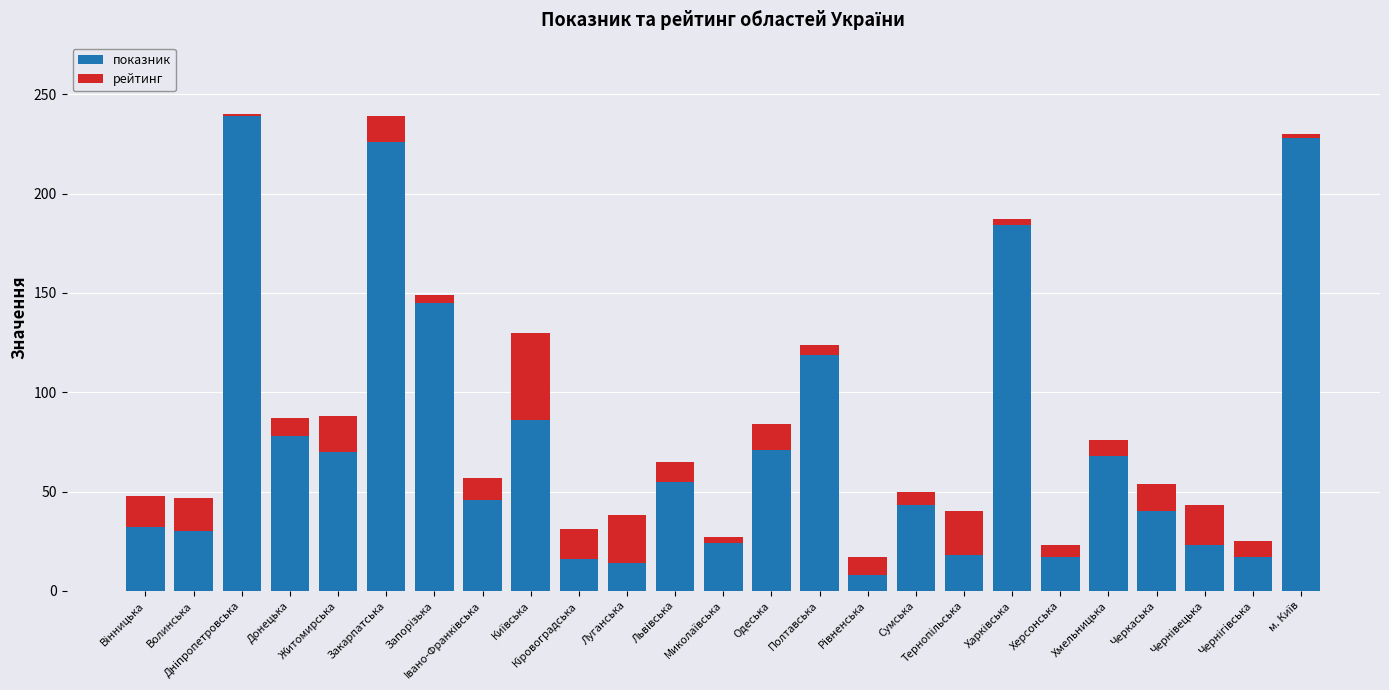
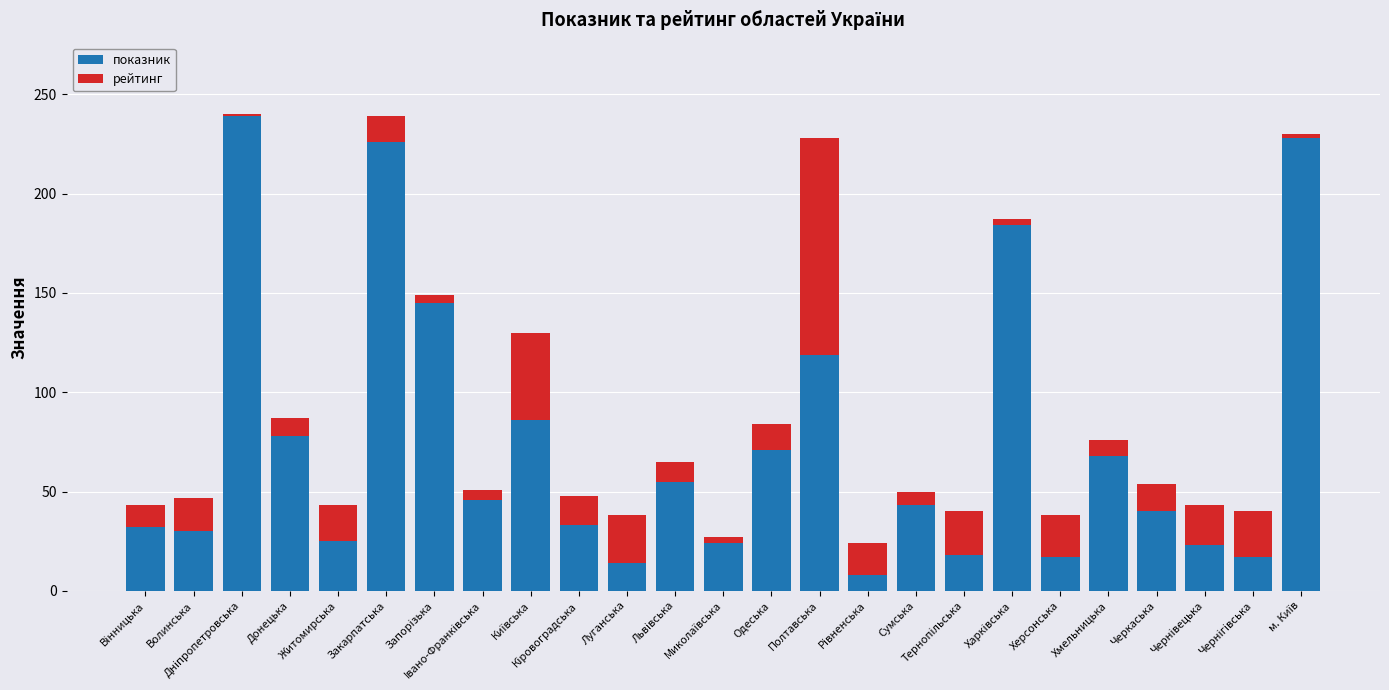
рейтинг, Вінницька: 16 -> 11
показник, Житомирська: 70 -> 25
рейтинг, Івано-Франківська: 11 -> 5
показник, Кіровоградська: 16 -> 33
рейтинг, Полтавська: 5 -> 109
рейтинг, Рівненська: 9 -> 16
рейтинг, Херсонська: 6 -> 21
рейтинг, Чернігівська: 8 -> 23
